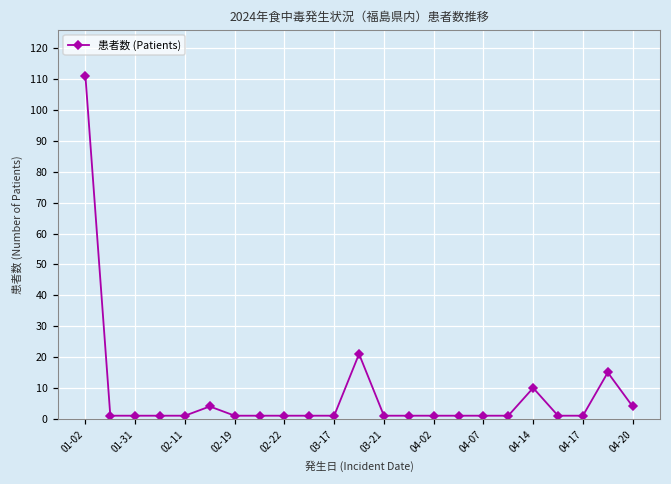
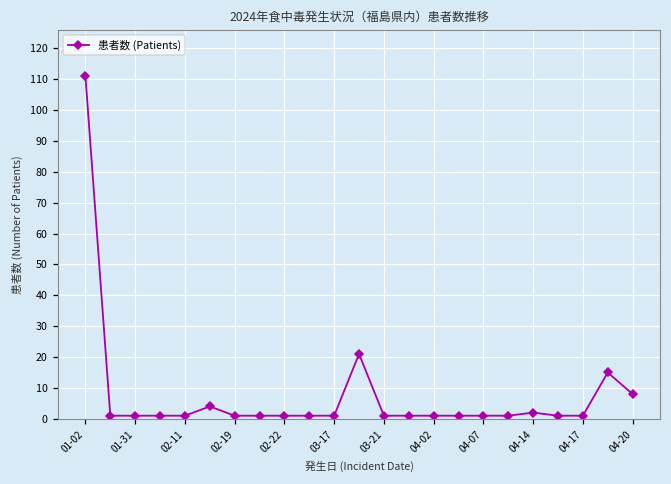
04-14: 10 -> 2
04-20: 4 -> 8
